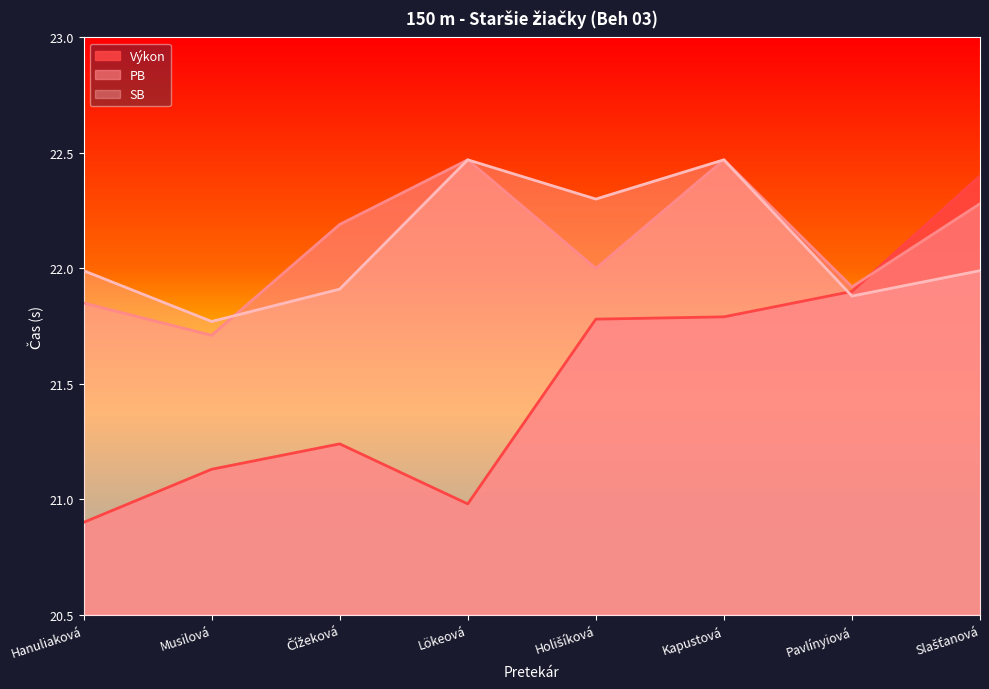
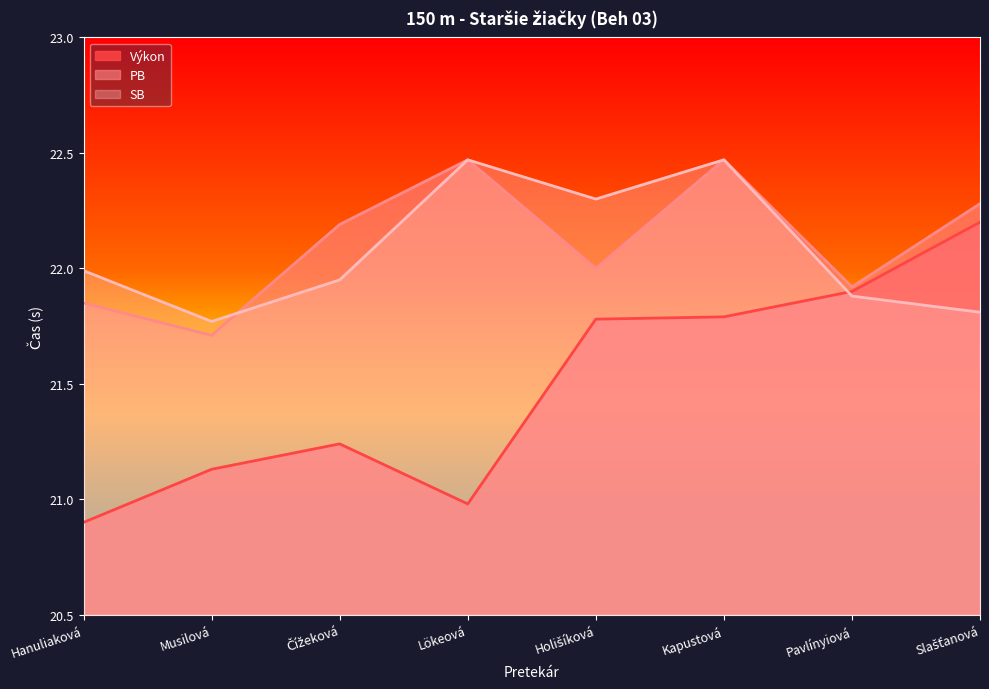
SB, Čížeková: 21.91 -> 21.95
Výkon, Slašťanová: 22.4 -> 22.2
SB, Slašťanová: 21.99 -> 21.81
